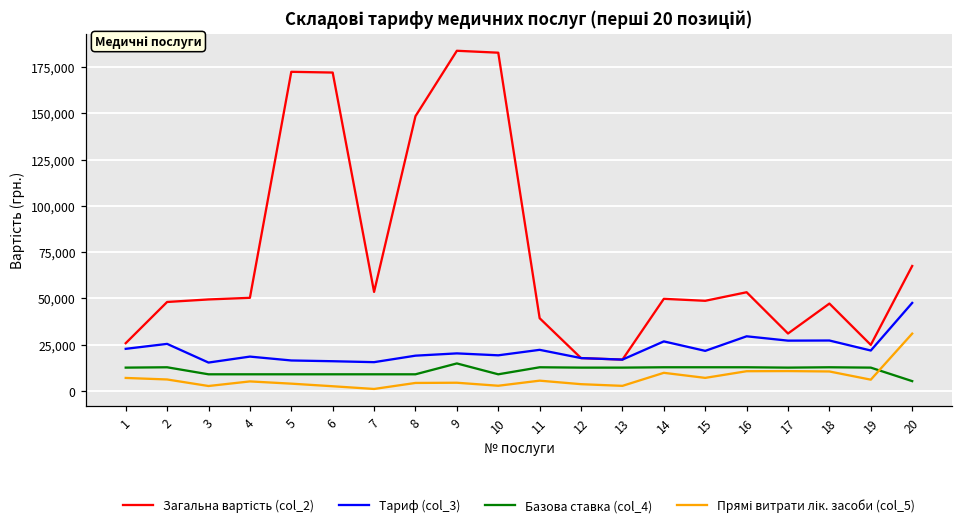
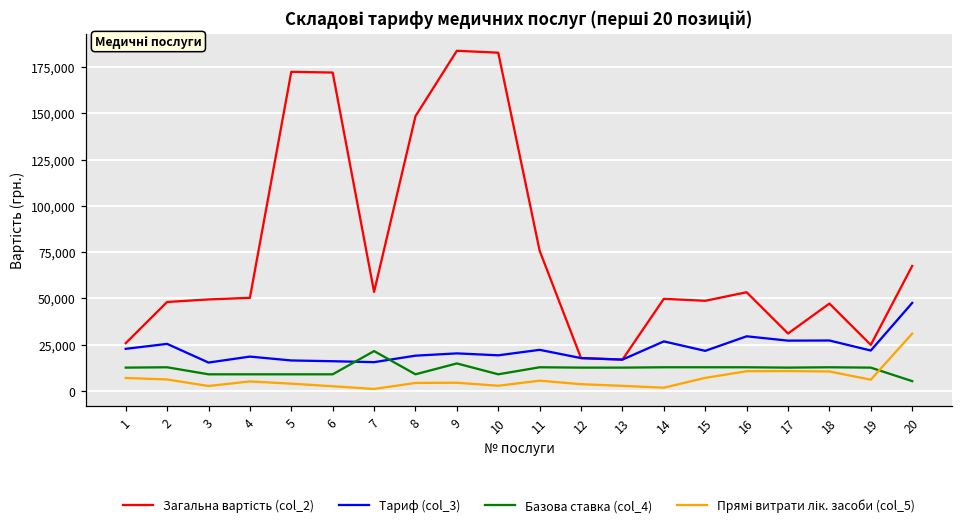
Базова ставка (col_4), 7: 9,000 -> 21,000
Загальна вартість (col_2), 11: 39,000 -> 76,000
Прямі витрати лік. засоби (col_5), 14: 10,000 -> 2,000
